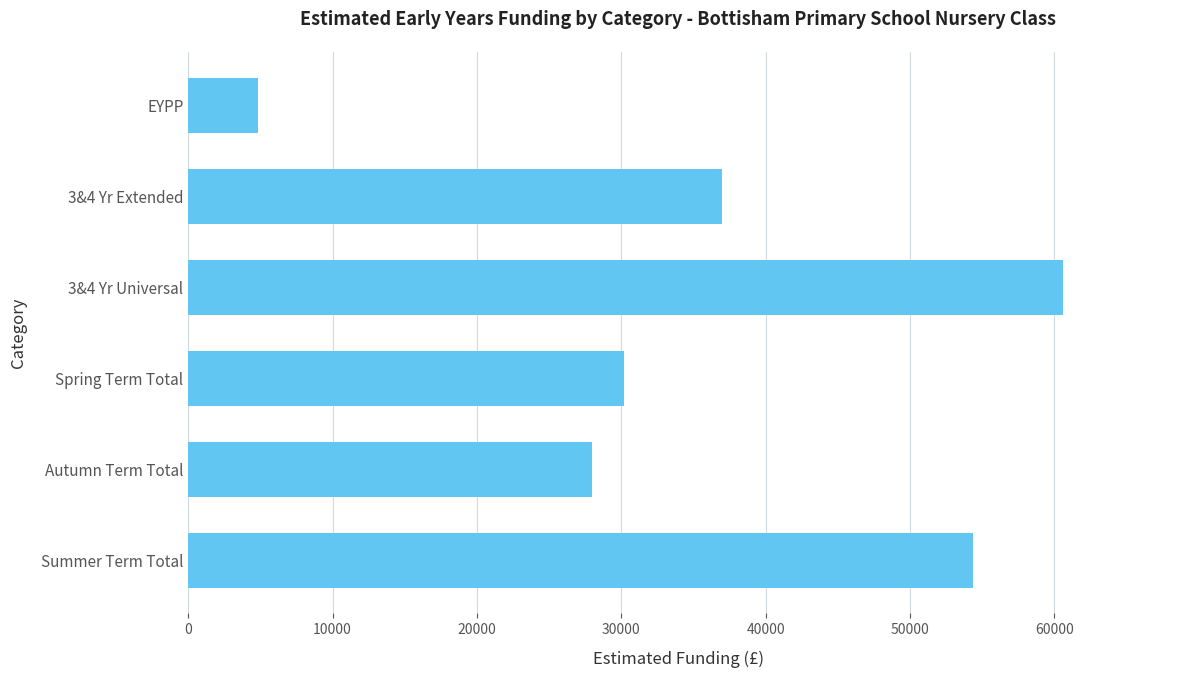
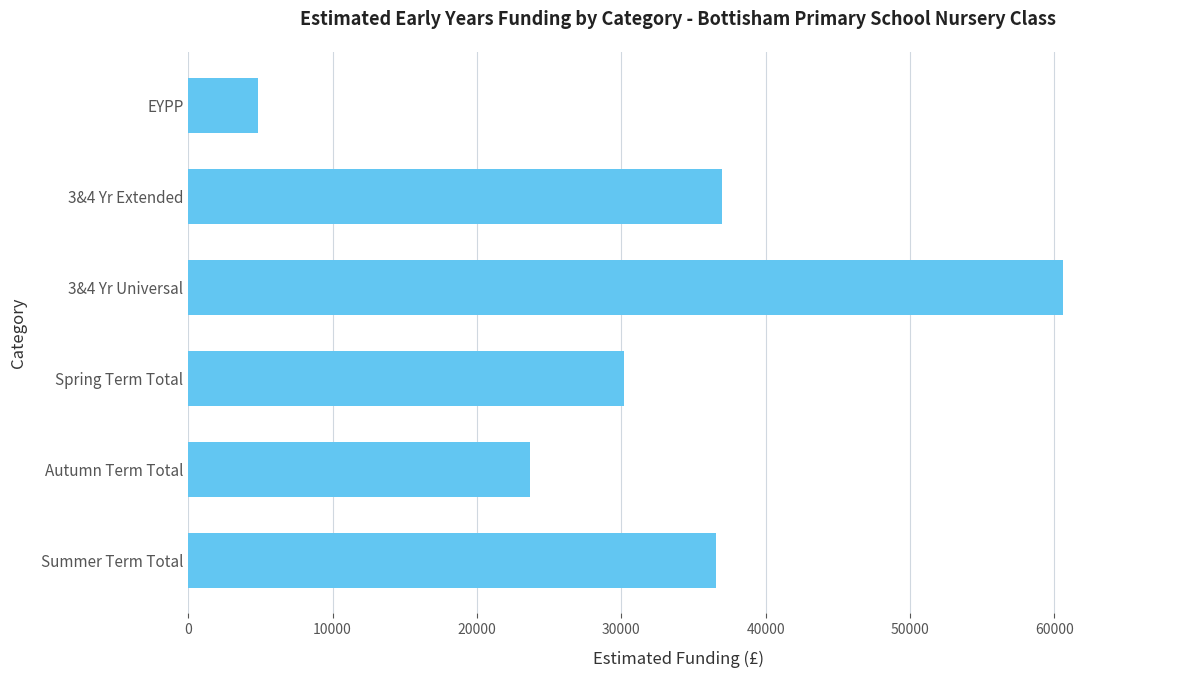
Autumn Term Total: 28000 -> 23700
Summer Term Total: 54300 -> 36600
